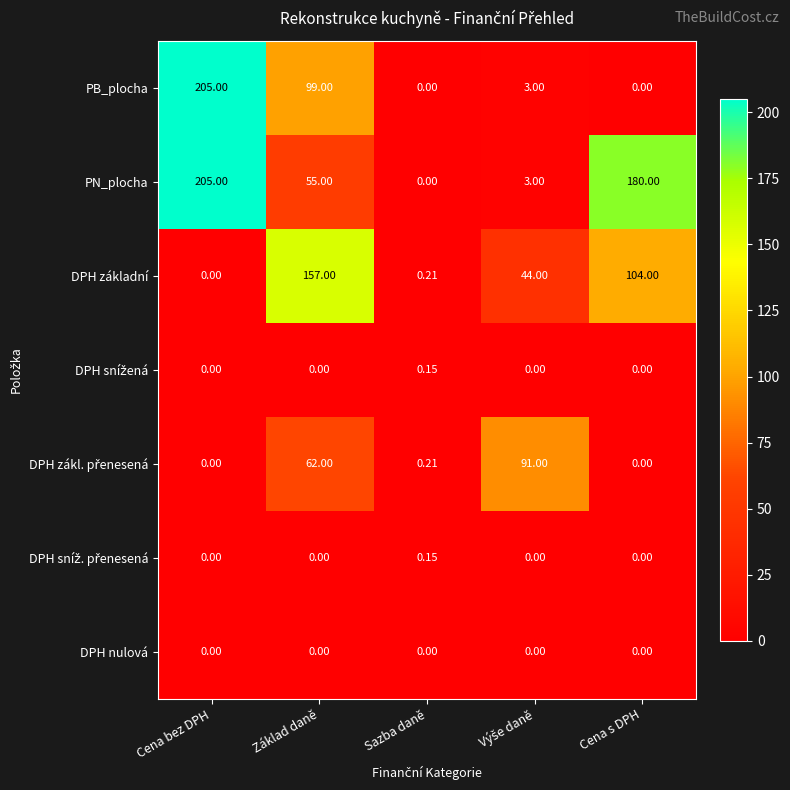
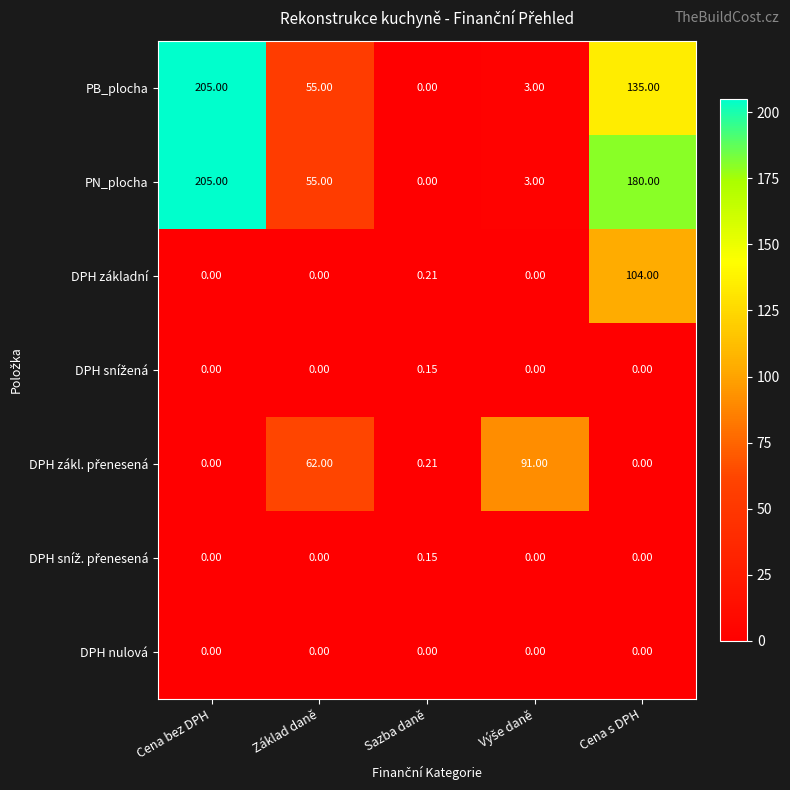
PB_plocha, Základ daně: 99.00 -> 55.00
PB_plocha, Cena s DPH: 0.00 -> 135.00
DPH základní, Základ daně: 157.00 -> 0.00
DPH základní, Výše daně: 44.00 -> 0.00
